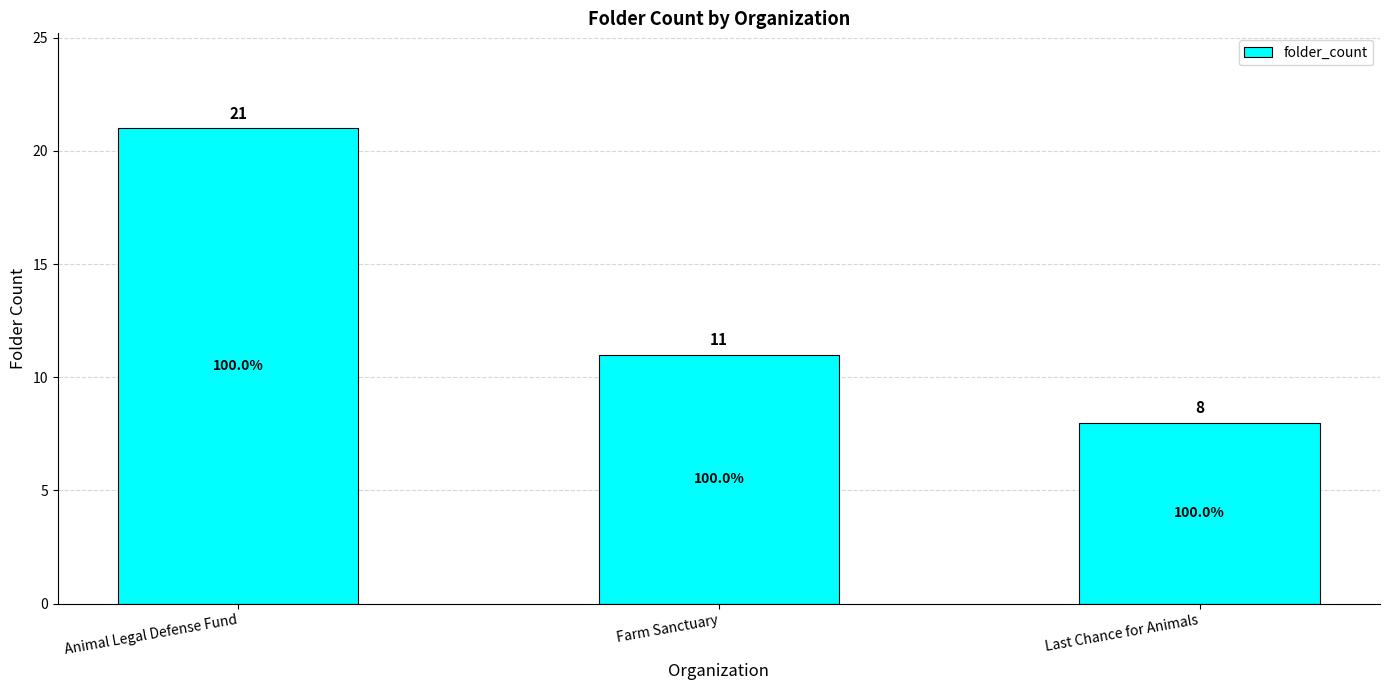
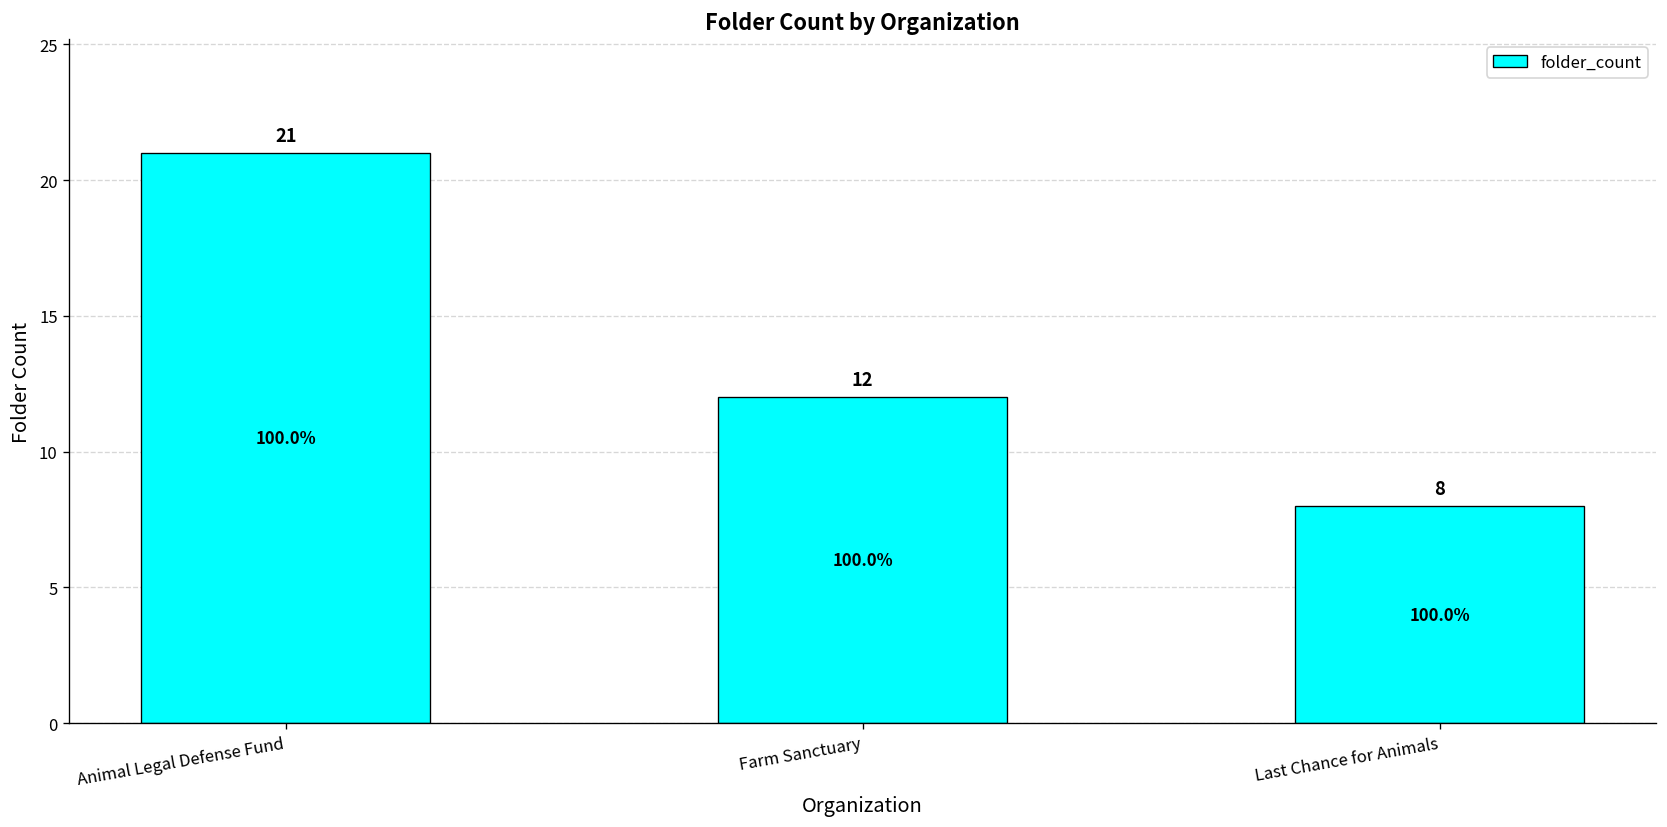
Farm Sanctuary: 11 -> 12
